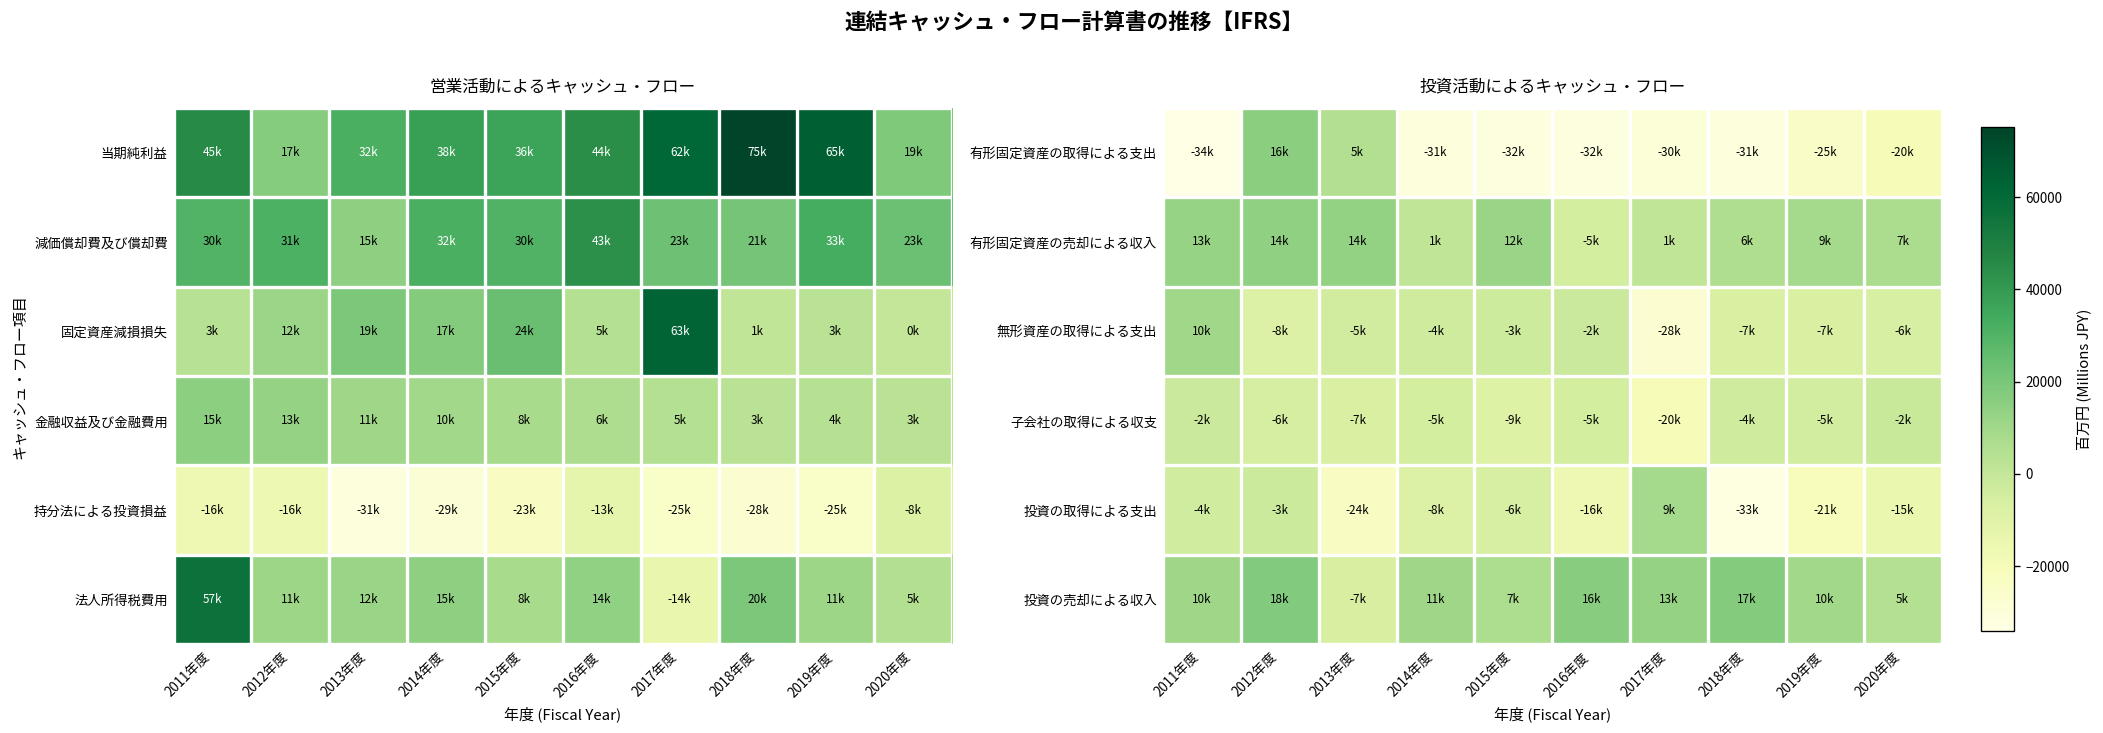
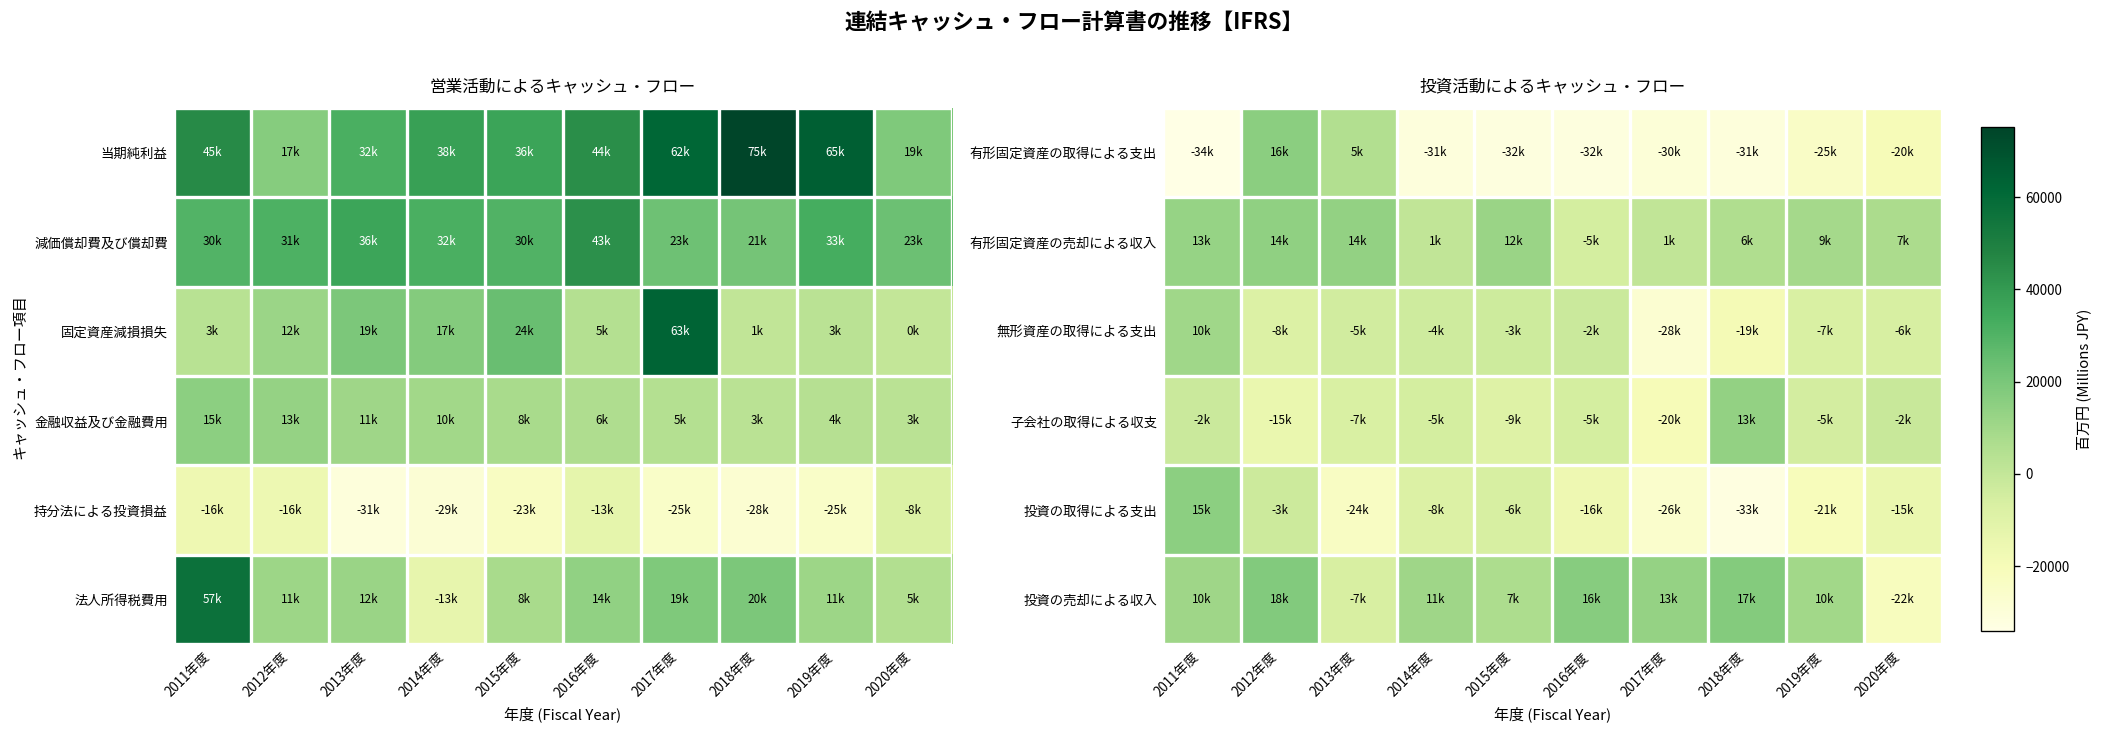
営業活動によるキャッシュ・フロー, 減価償却費及び償却費, 2013年度: 15k -> 36k
営業活動によるキャッシュ・フロー, 法人所得税費用, 2014年度: 15k -> -13k
営業活動によるキャッシュ・フロー, 法人所得税費用, 2017年度: -14k -> 19k
投資活動によるキャッシュ・フロー, 無形資産の取得による支出, 2018年度: -7k -> -19k
投資活動によるキャッシュ・フロー, 子会社の取得による収支, 2012年度: -6k -> -15k
投資活動によるキャッシュ・フロー, 子会社の取得による収支, 2018年度: -4k -> 13k
投資活動によるキャッシュ・フロー, 投資の取得による支出, 2011年度: -4k -> 15k
投資活動によるキャッシュ・フロー, 投資の取得による支出, 2017年度: 9k -> -26k
投資活動によるキャッシュ・フロー, 投資の売却による収入, 2020年度: 5k -> -22k
